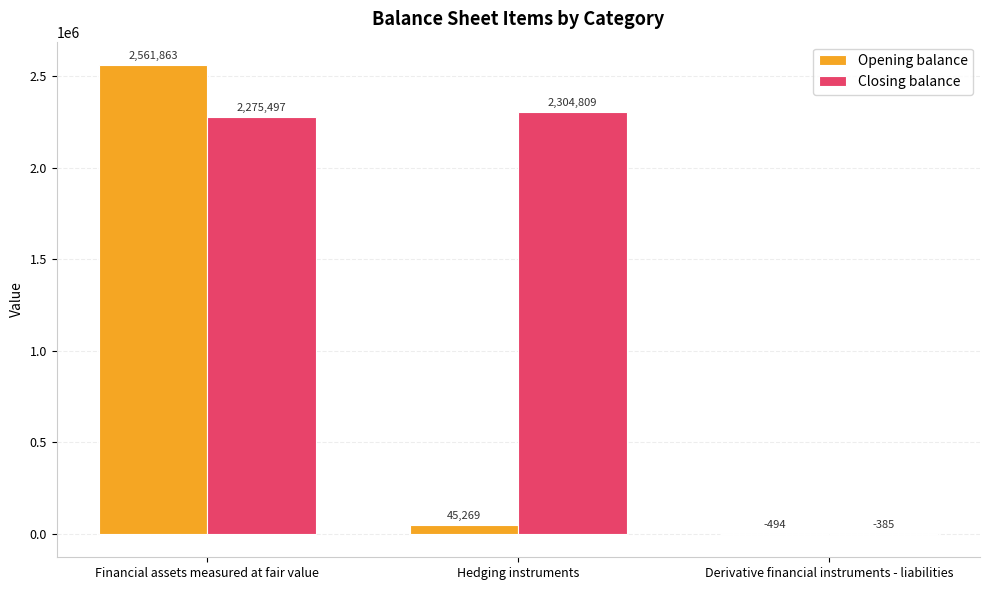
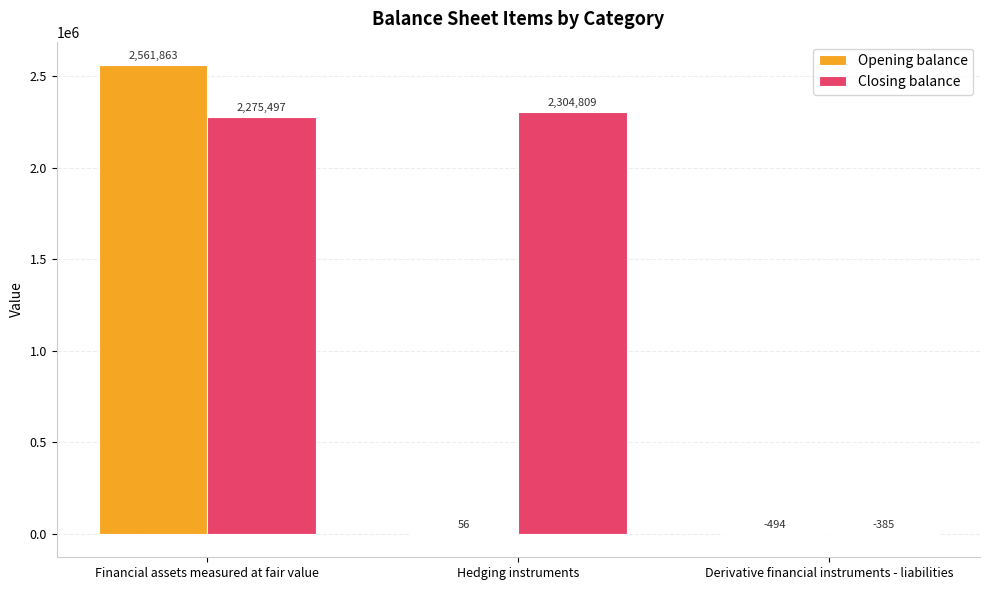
Opening balance, Hedging instruments: 45,269 -> 56
